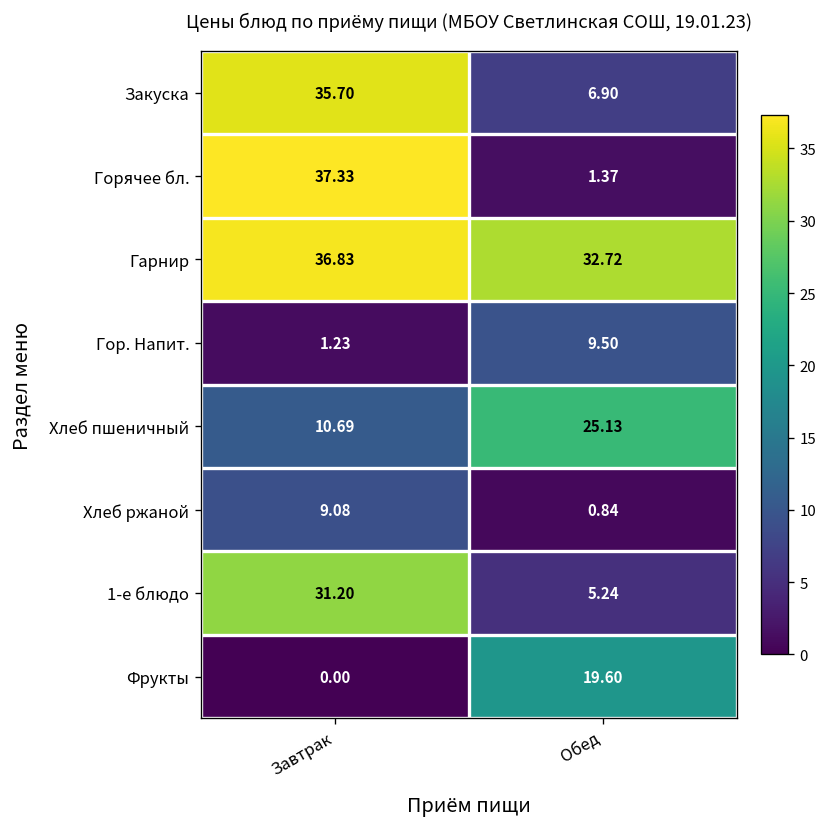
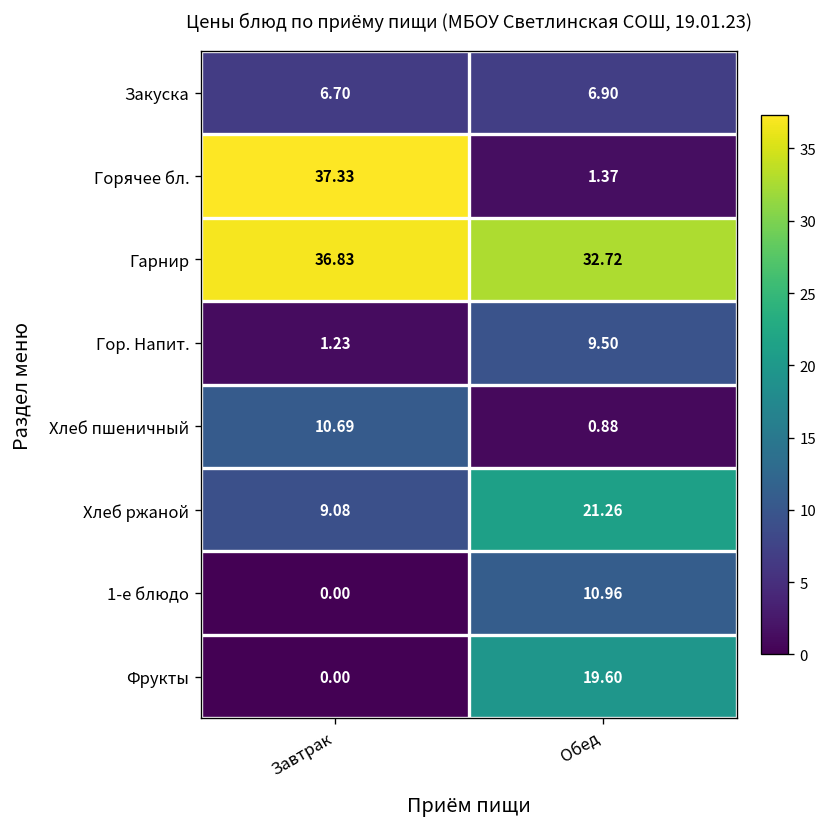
Закуска, Завтрак: 35.70 -> 6.70
Хлеб пшеничный, Обед: 25.13 -> 0.88
Хлеб ржаной, Обед: 0.84 -> 21.26
1-е блюдо, Завтрак: 31.20 -> 0.00
1-е блюдо, Обед: 5.24 -> 10.96
